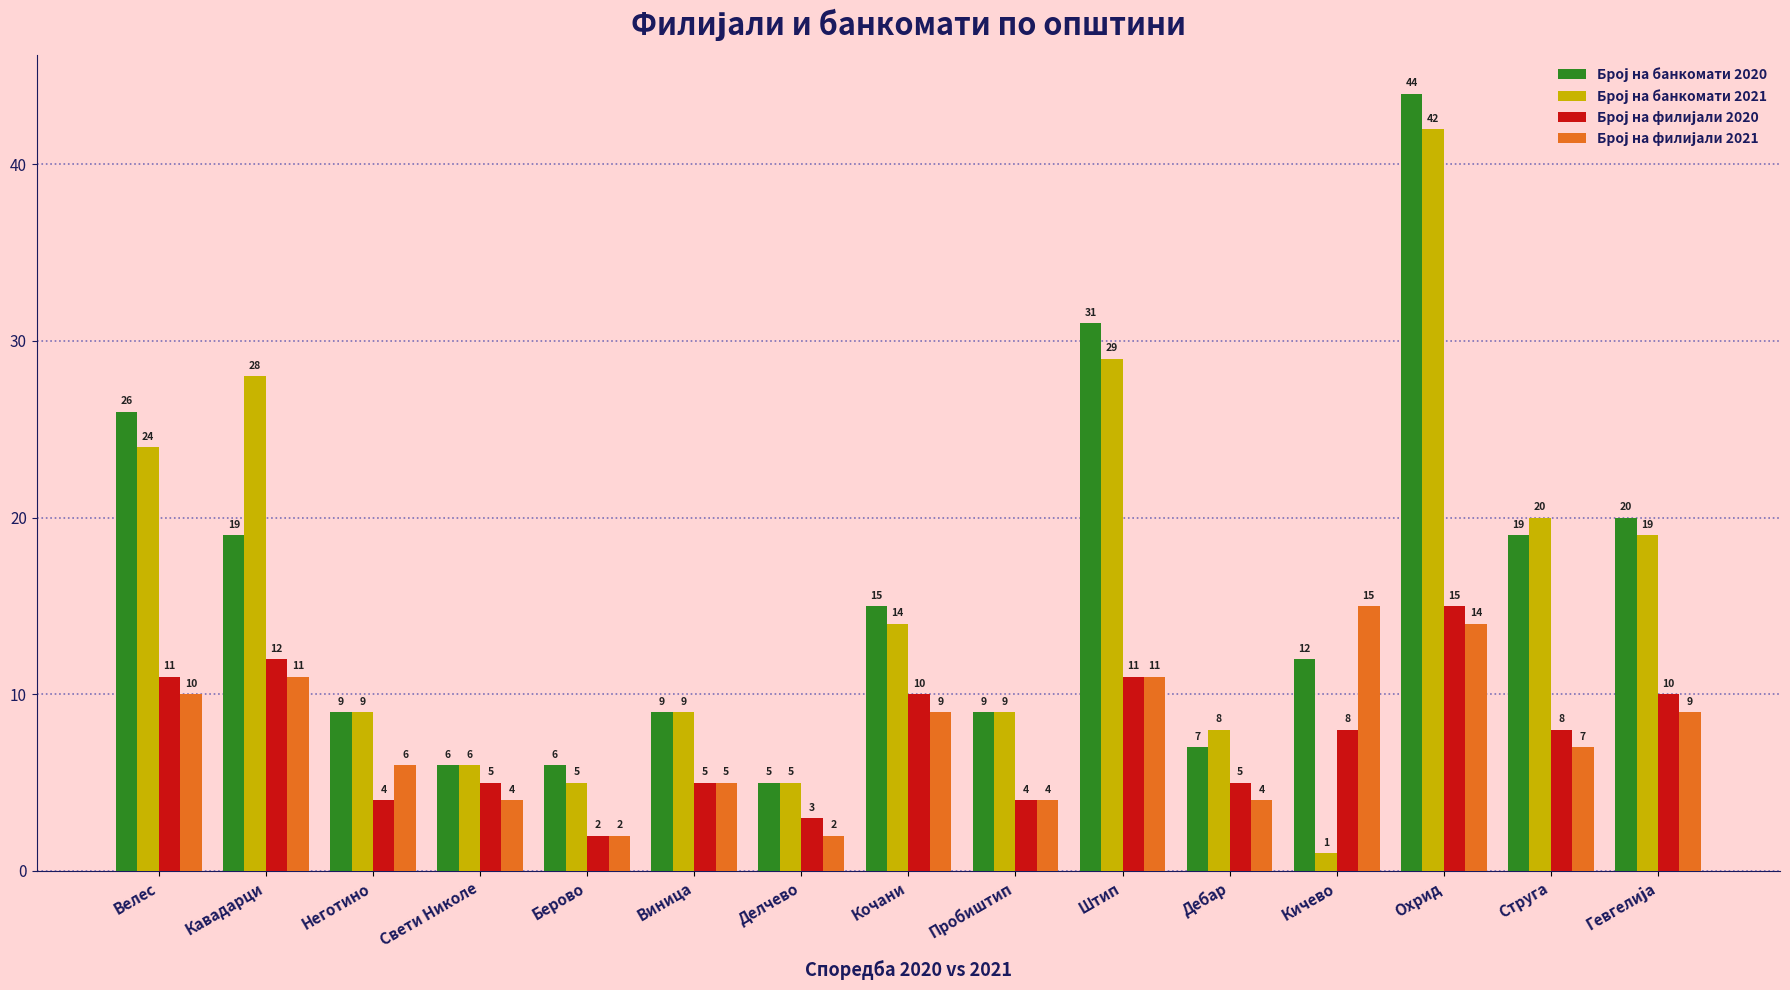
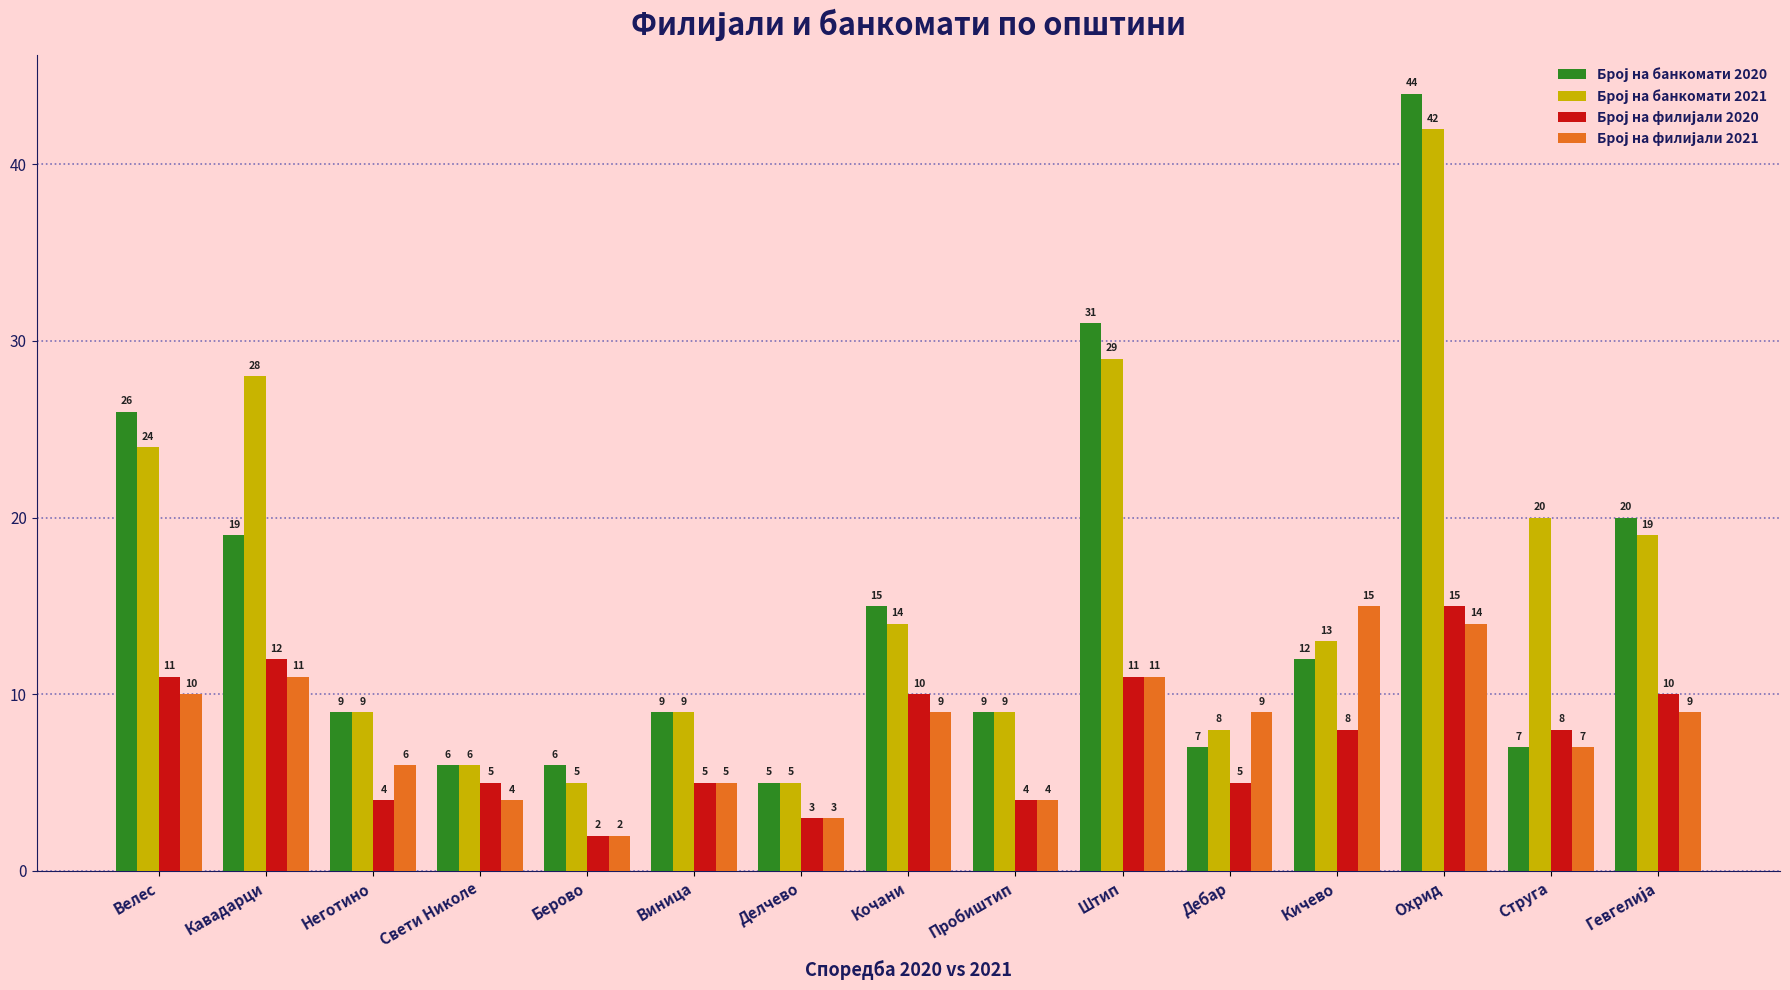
Број на филијали 2021, Делчево: 2 -> 3
Број на филијали 2021, Дебар: 4 -> 9
Број на банкомати 2021, Кичево: 1 -> 13
Број на банкомати 2020, Струга: 19 -> 7
